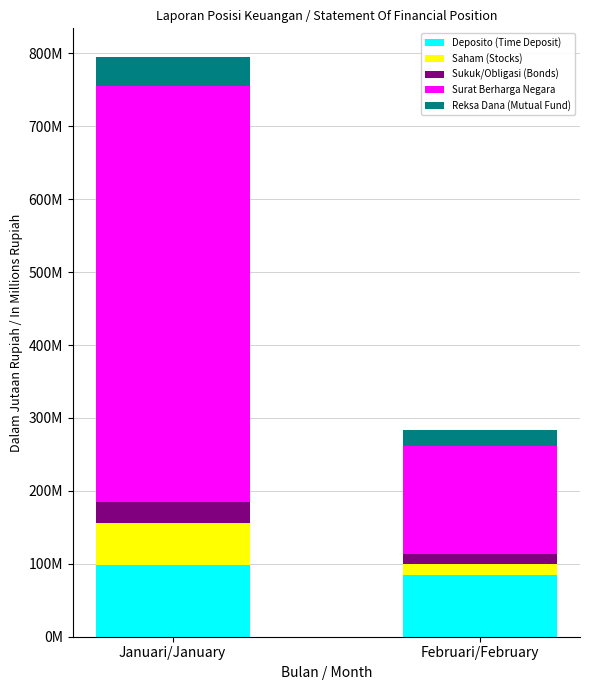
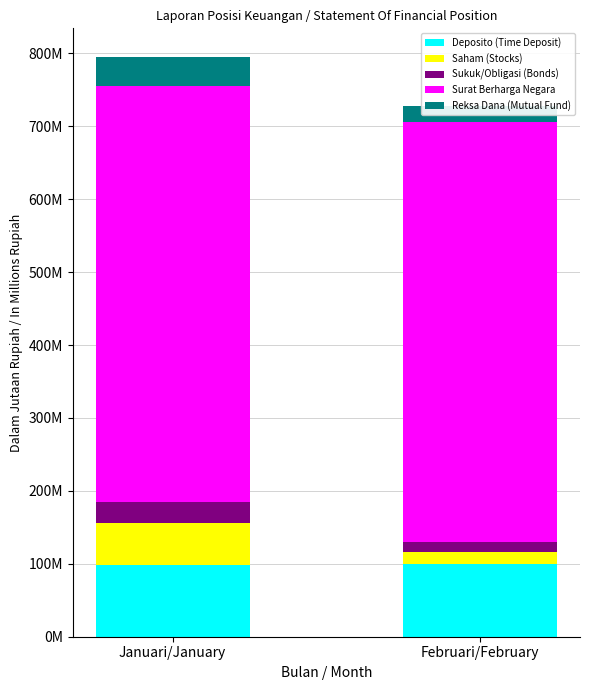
Deposito (Time Deposit), Februari/February: 80000000 -> 100000000
Surat Berharga Negara, Februari/February: 150000000 -> 580000000
